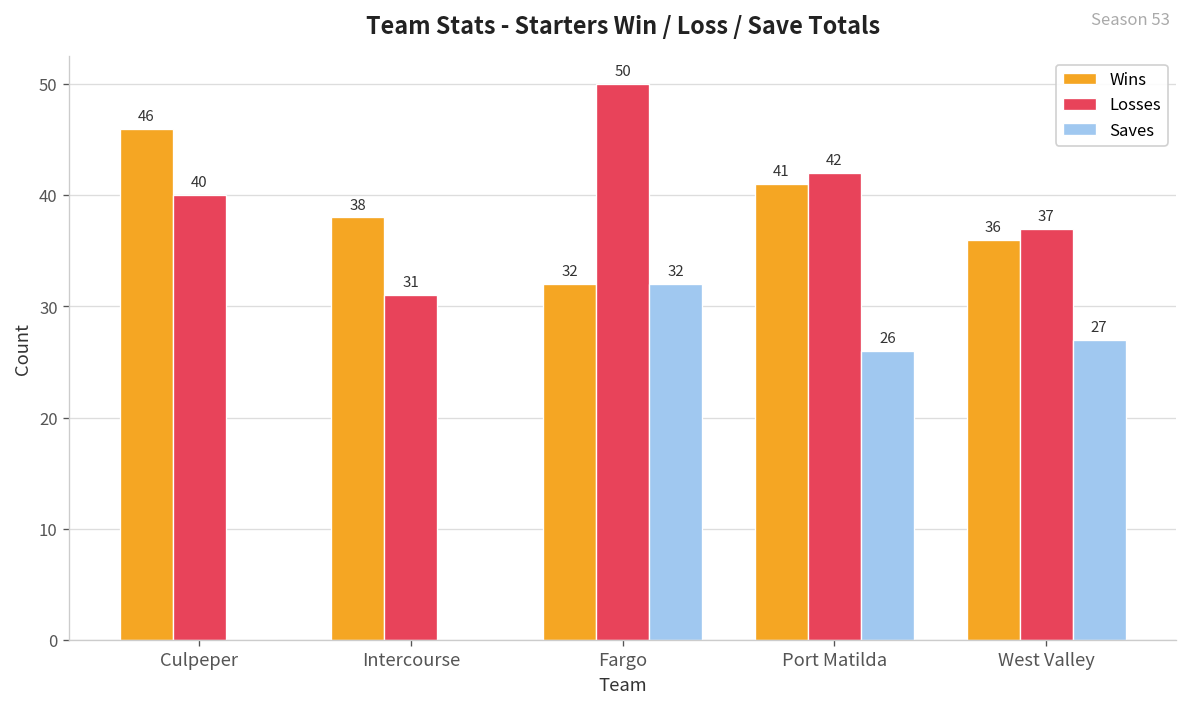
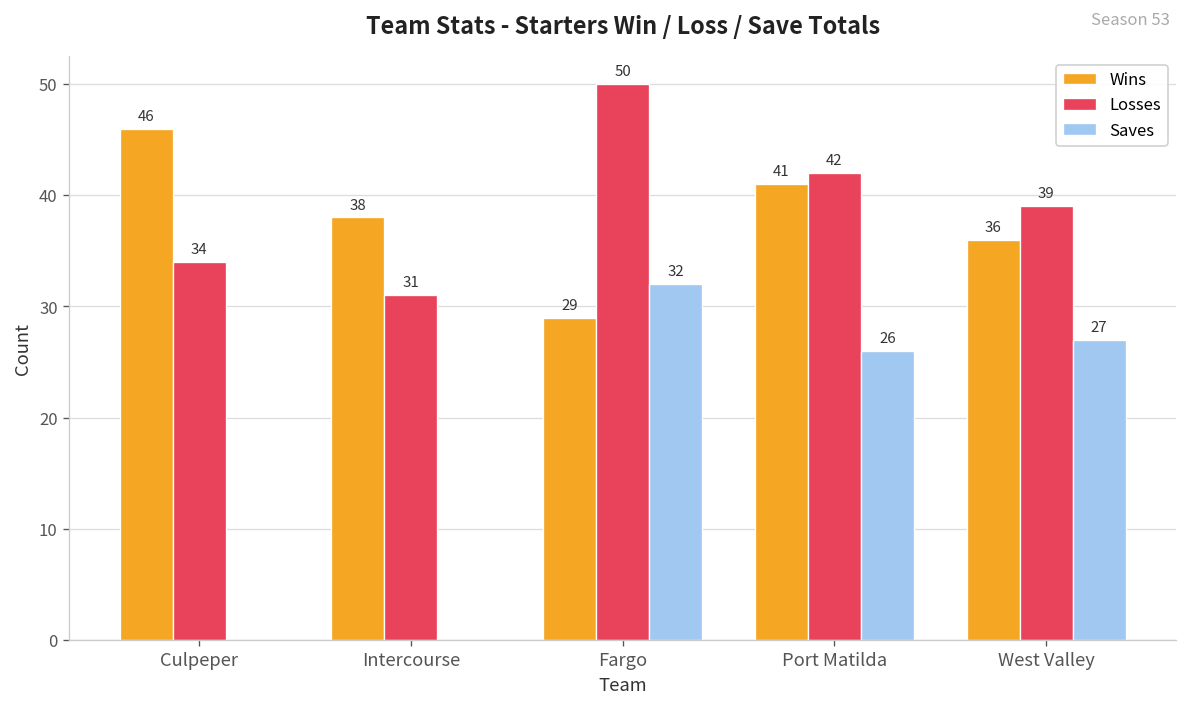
Losses, Culpeper: 40 -> 34
Wins, Fargo: 32 -> 29
Losses, West Valley: 37 -> 39
